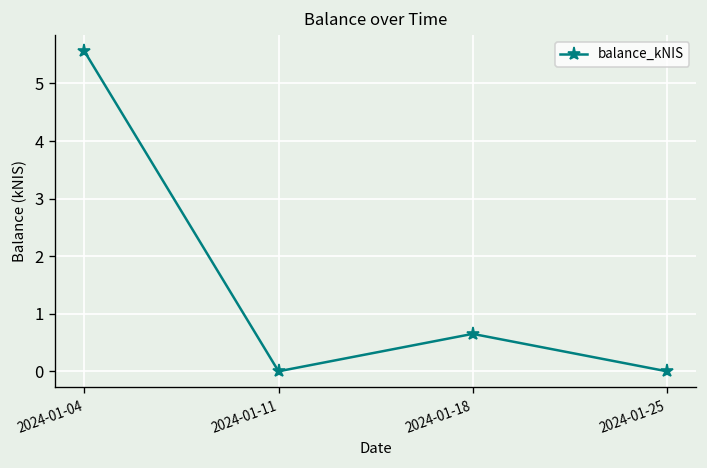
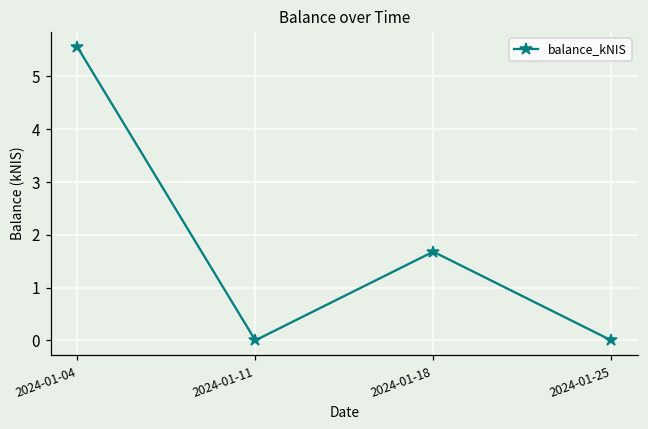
2024-01-18: 0.7 -> 1.7
